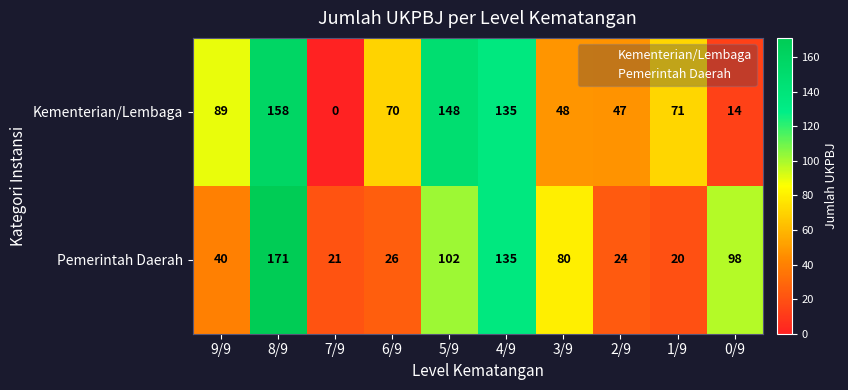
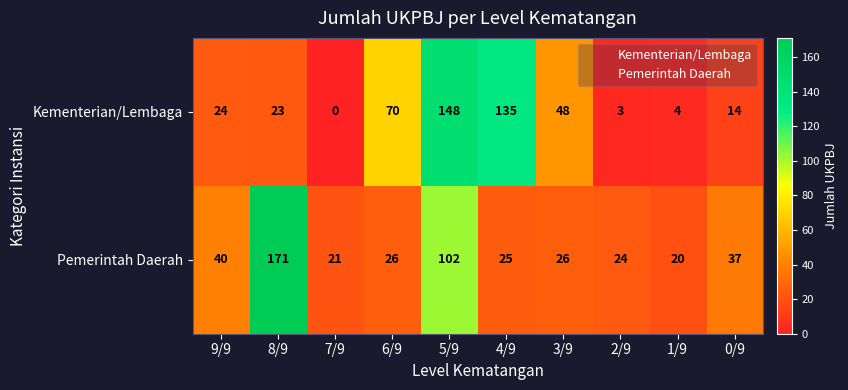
Kementerian/Lembaga, 9/9: 89 -> 24
Kementerian/Lembaga, 8/9: 158 -> 23
Kementerian/Lembaga, 2/9: 47 -> 3
Kementerian/Lembaga, 1/9: 71 -> 4
Pemerintah Daerah, 4/9: 135 -> 25
Pemerintah Daerah, 3/9: 80 -> 26
Pemerintah Daerah, 0/9: 98 -> 37
